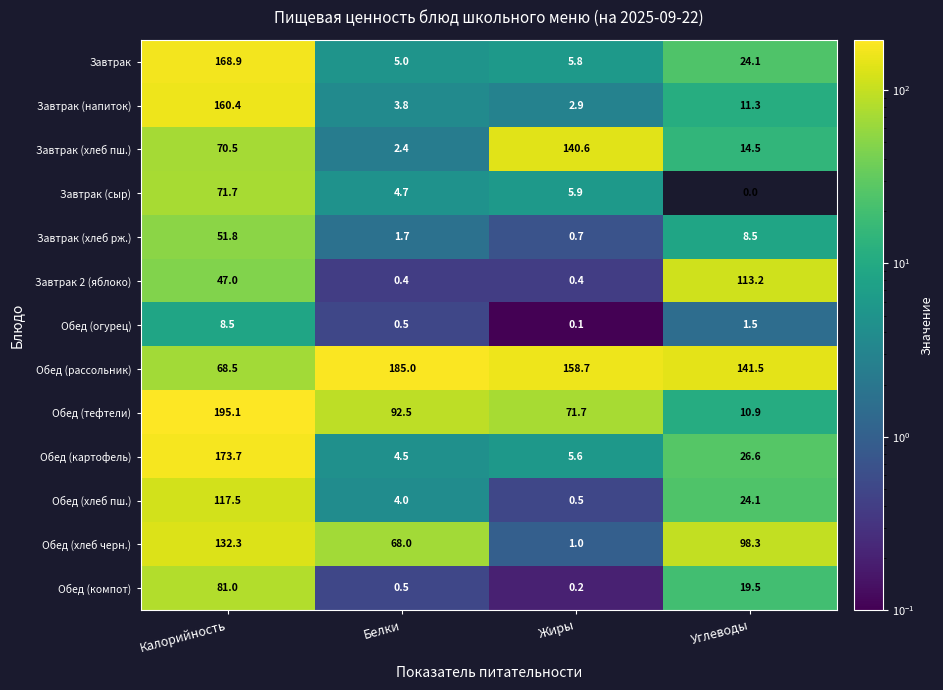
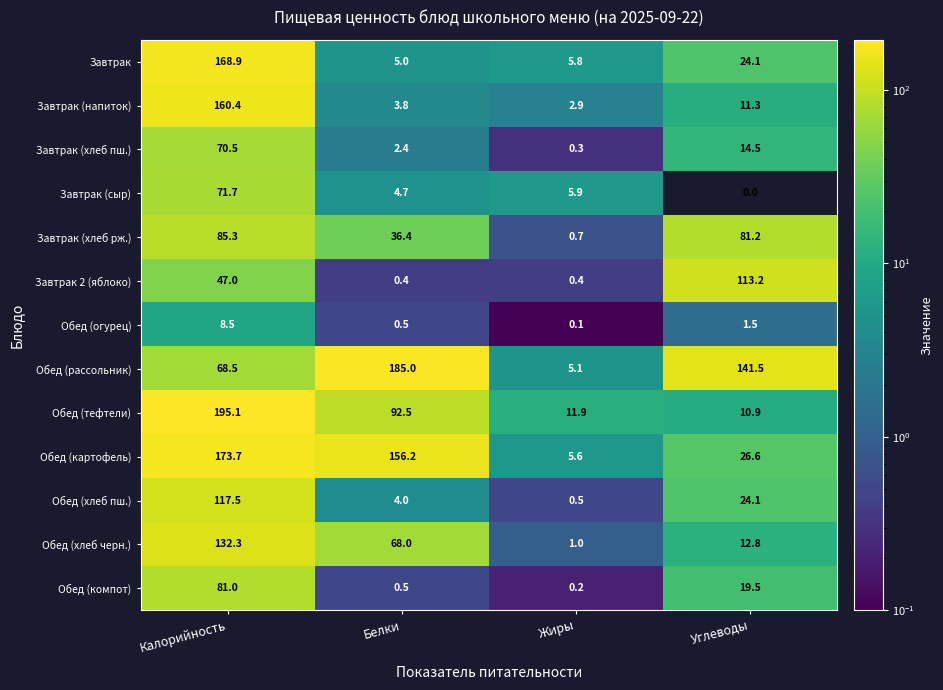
Завтрак (хлеб пш.), Жиры: 140.6 -> 0.3
Завтрак (хлеб рж.), Калорийность: 51.8 -> 85.3
Завтрак (хлеб рж.), Белки: 1.7 -> 36.4
Завтрак (хлеб рж.), Углеводы: 8.5 -> 81.2
Обед (рассольник), Жиры: 158.7 -> 5.1
Обед (тефтели), Жиры: 71.7 -> 11.9
Обед (картофель), Белки: 4.5 -> 156.2
Обед (хлеб черн.), Углеводы: 98.3 -> 12.8
